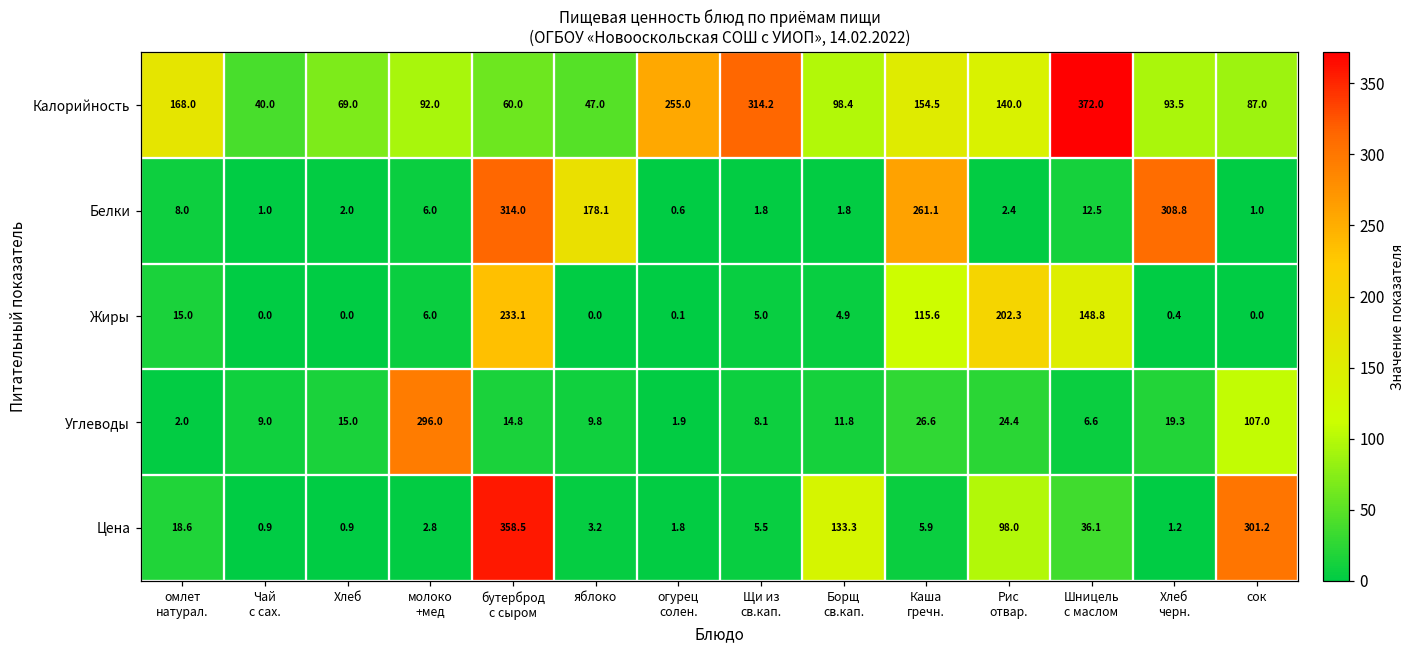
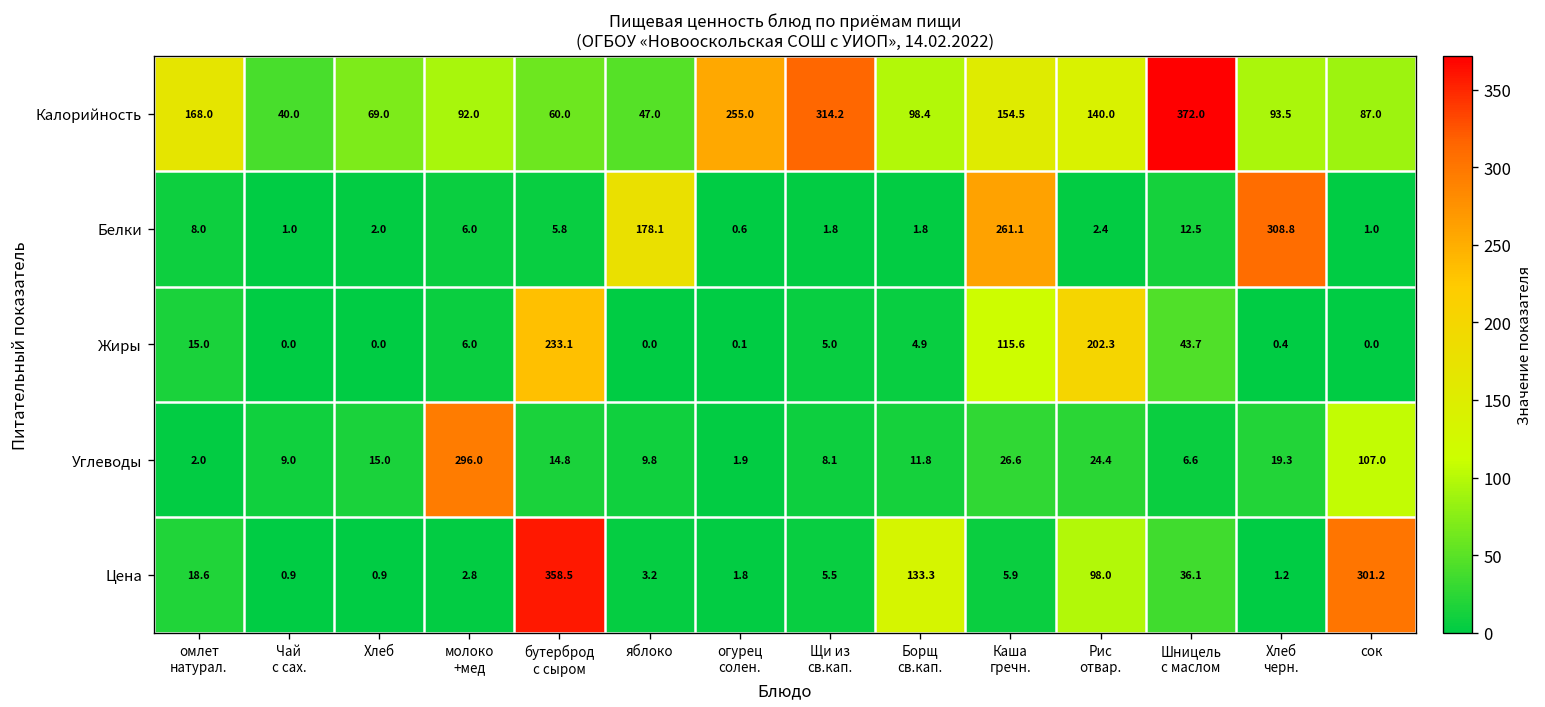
Белки, бутерброд с сыром: 314.0 -> 5.8
Жиры, Шницель с маслом: 148.8 -> 43.7
